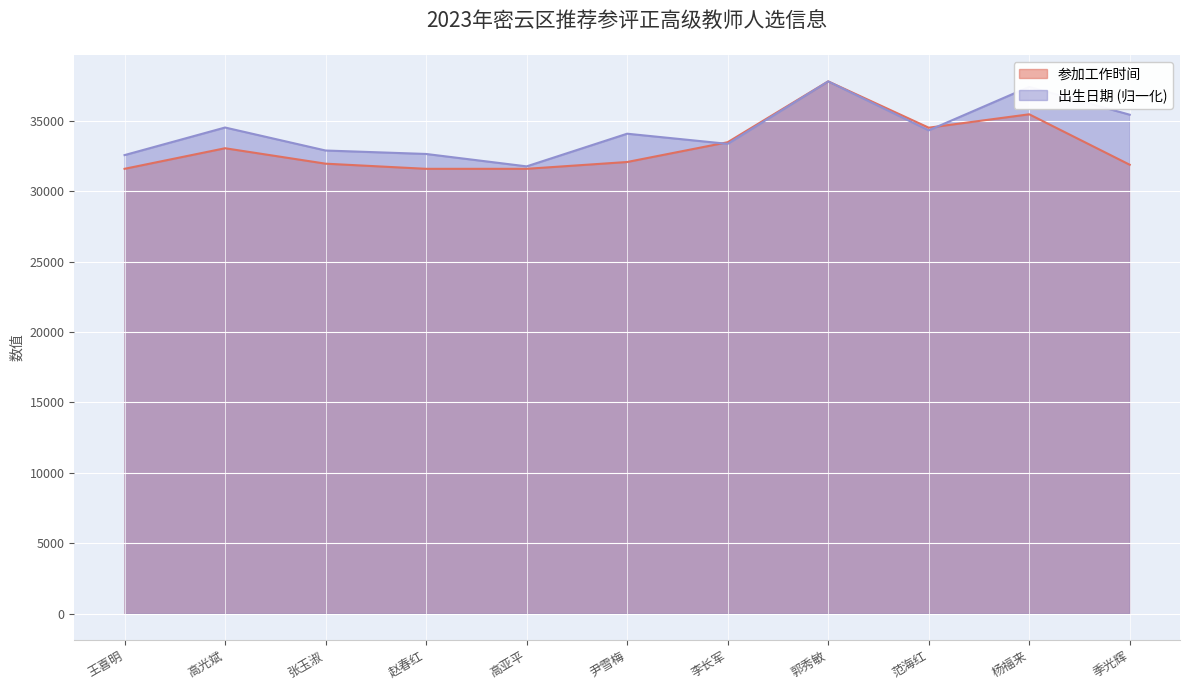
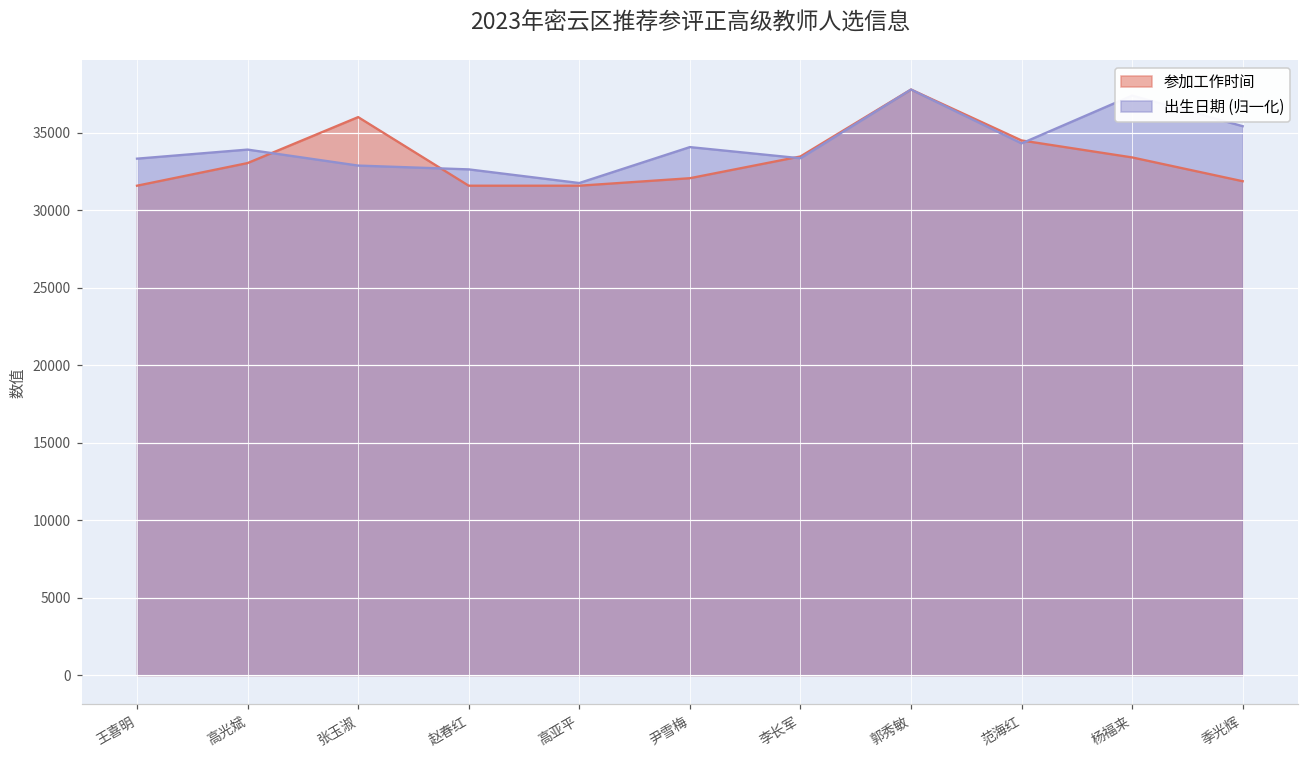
出生日期 (归一化), 王喜明: 32600 -> 33300
出生日期 (归一化), 高光斌: 34500 -> 33900
参加工作时间, 张玉淑: 32000 -> 36000
参加工作时间, 杨福来: 35500 -> 33400
